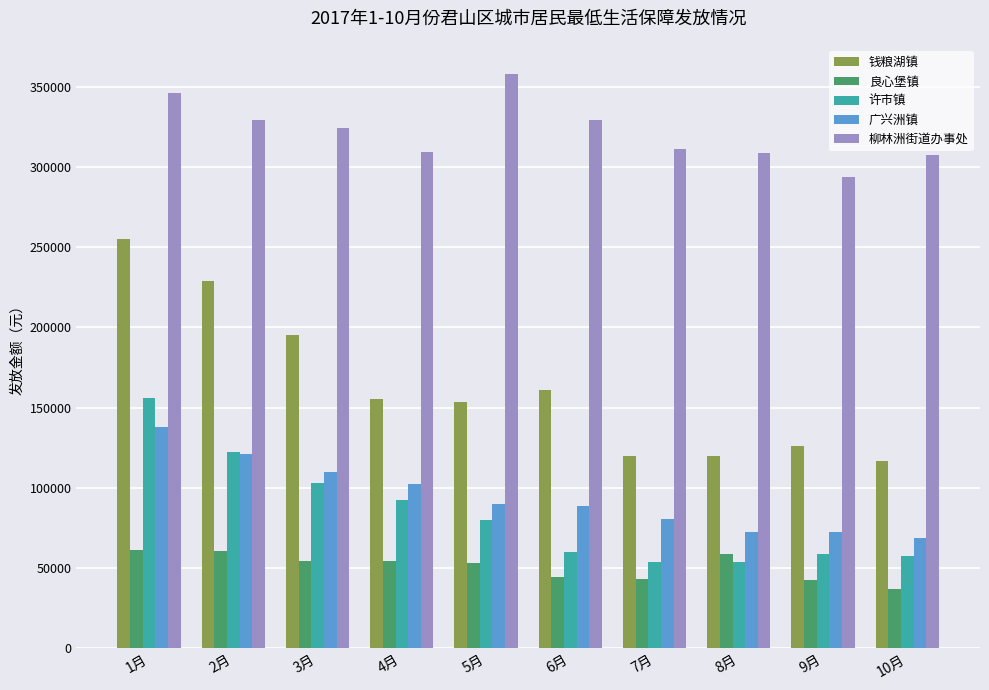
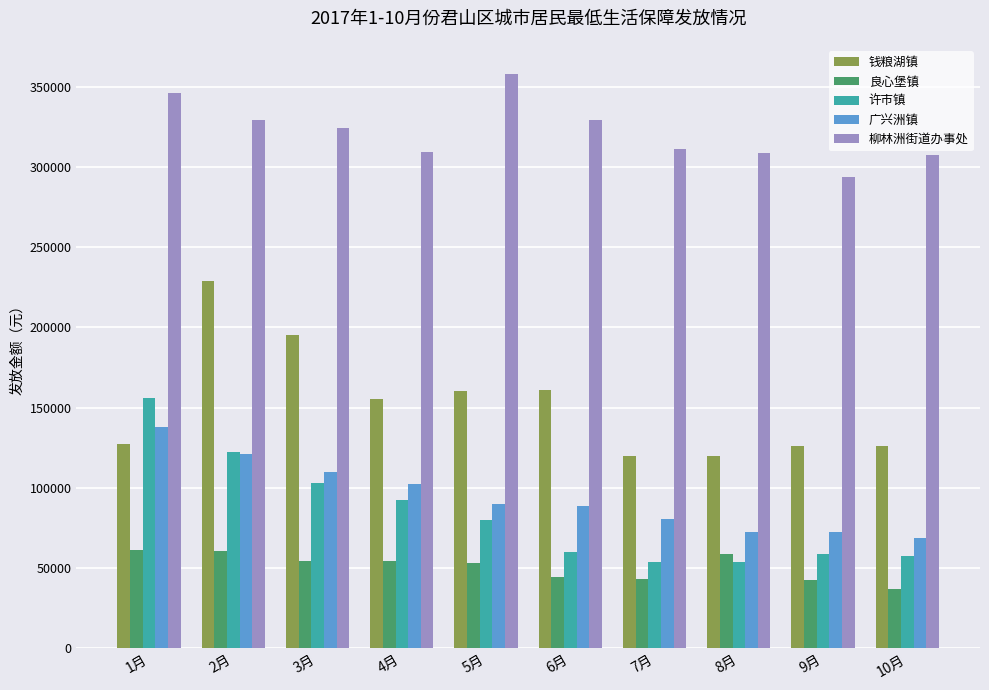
钱粮湖镇, 1月: 255000 -> 128000
钱粮湖镇, 5月: 153000 -> 160000
钱粮湖镇, 10月: 117000 -> 126000
